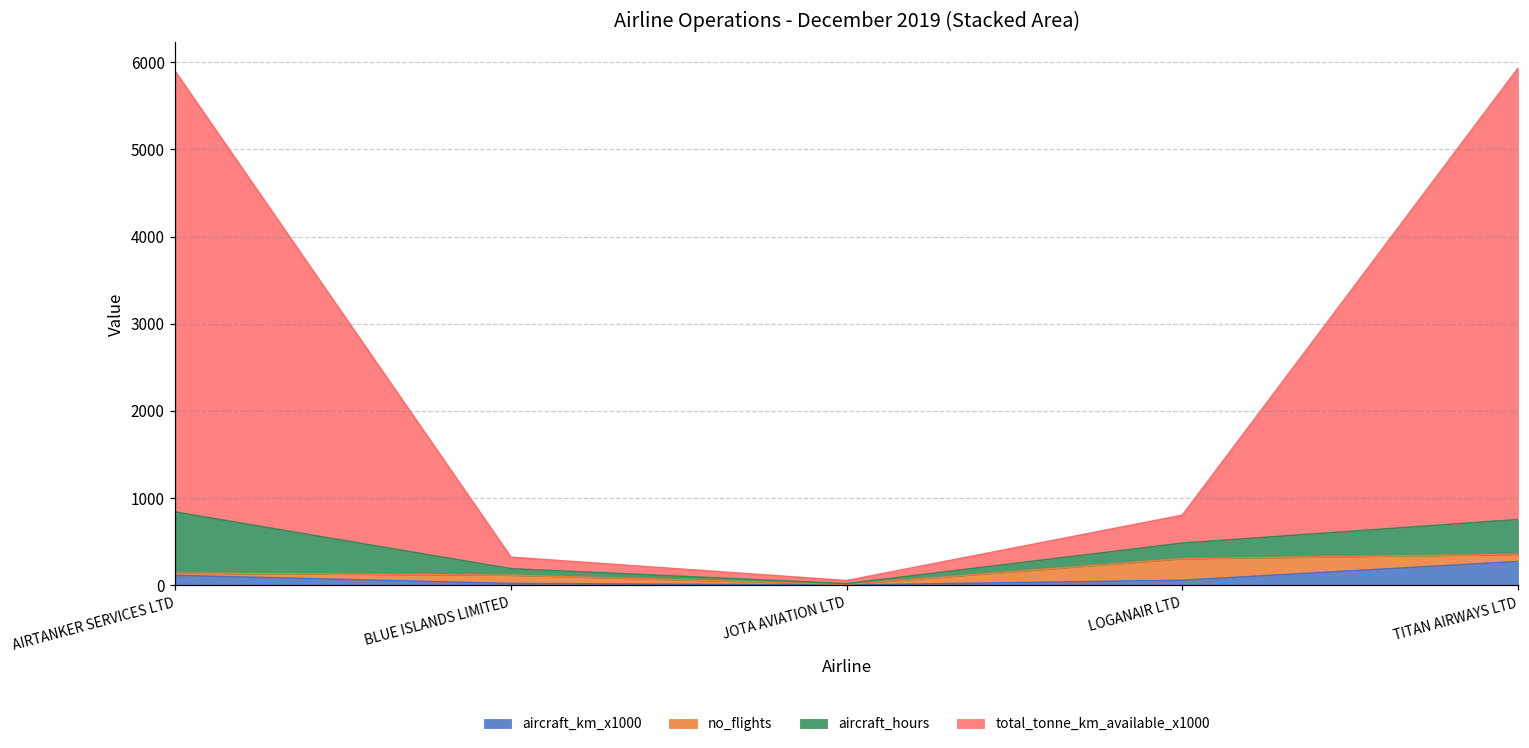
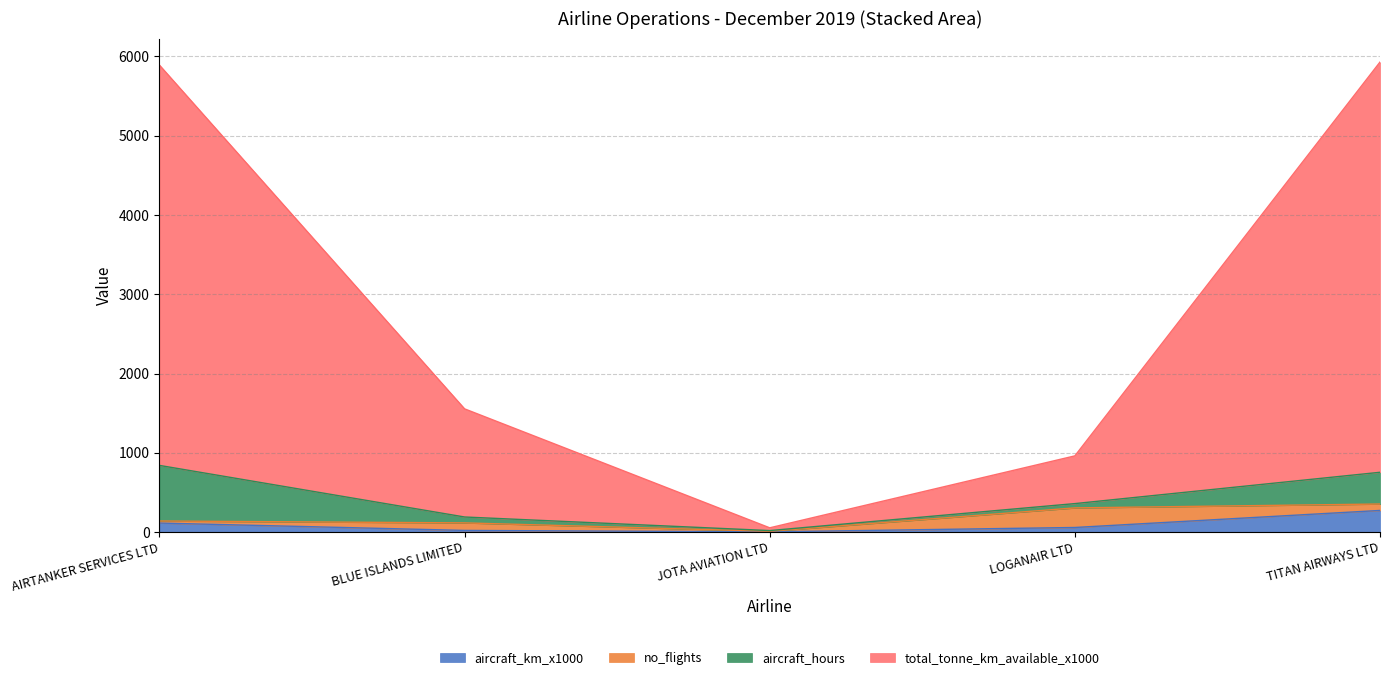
total_tonne_km_available_x1000, BLUE ISLANDS LIMITED: 100 -> 1400
aircraft_hours, LOGANAIR LTD: 200 -> 100
total_tonne_km_available_x1000, LOGANAIR LTD: 300 -> 600
